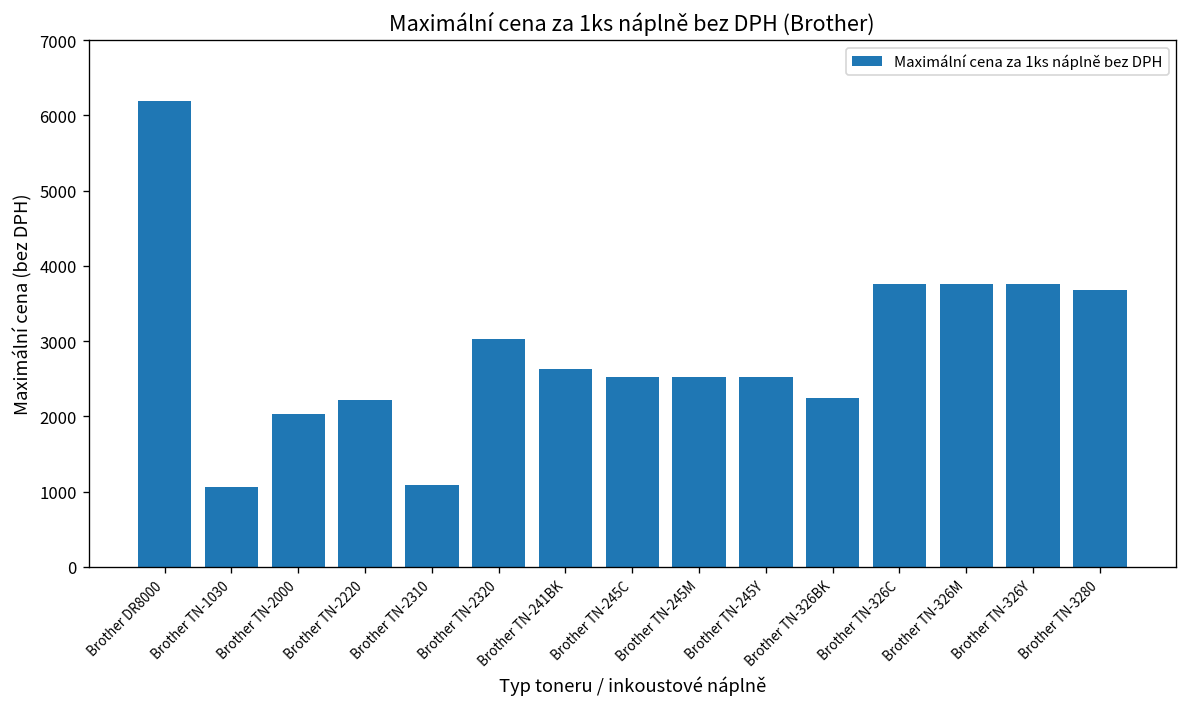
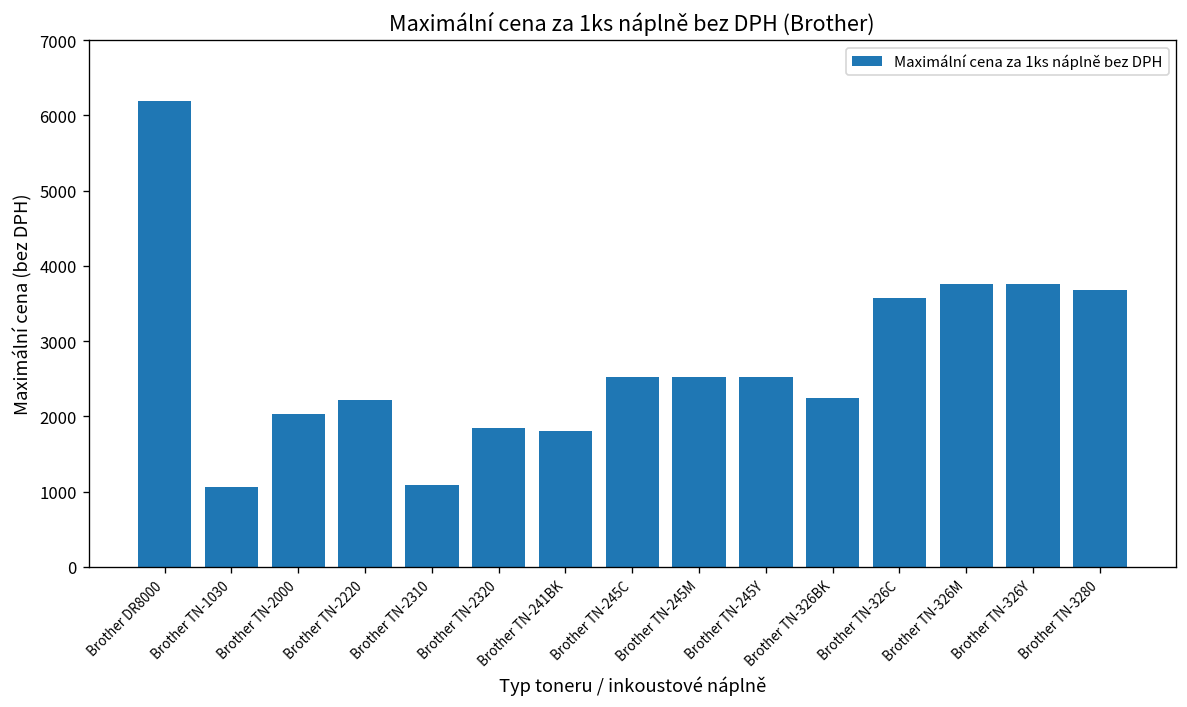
Brother TN-2320: 3000 -> 1800
Brother TN-241BK: 2600 -> 1800
Brother TN-326C: 3800 -> 3600
